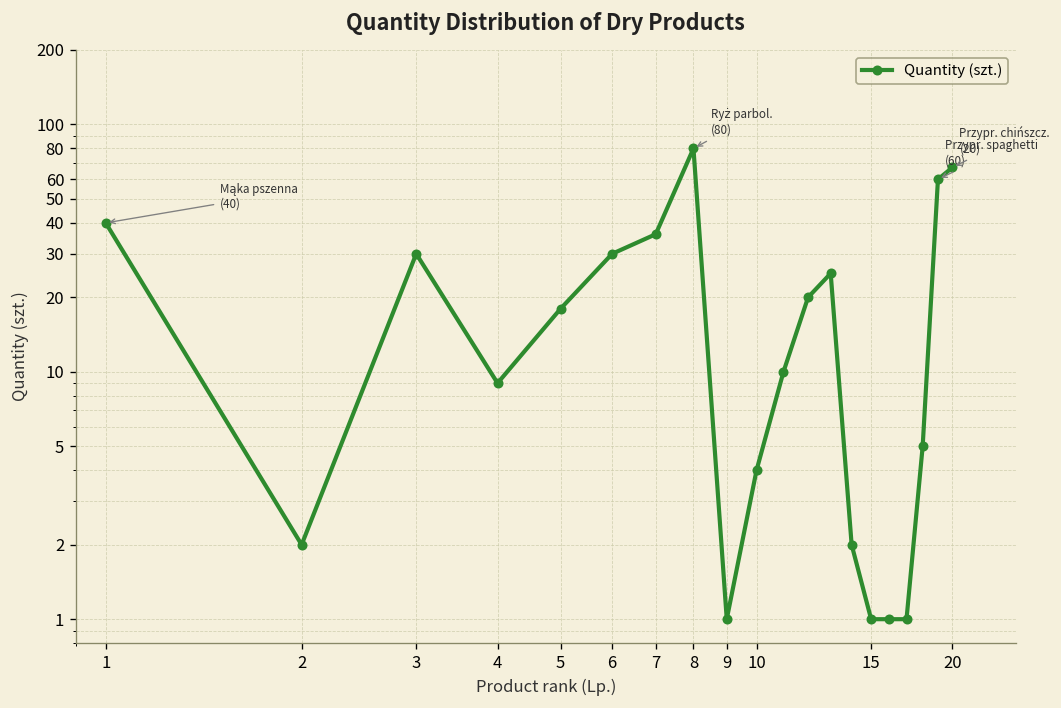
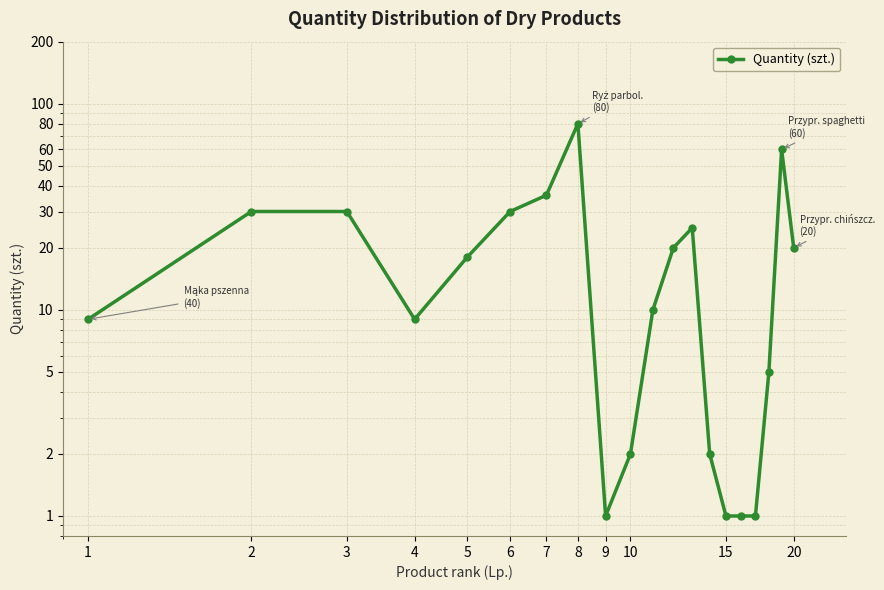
1: 40 -> 9
2: 2 -> 30
10: 4 -> 2
20: 67 -> 20
